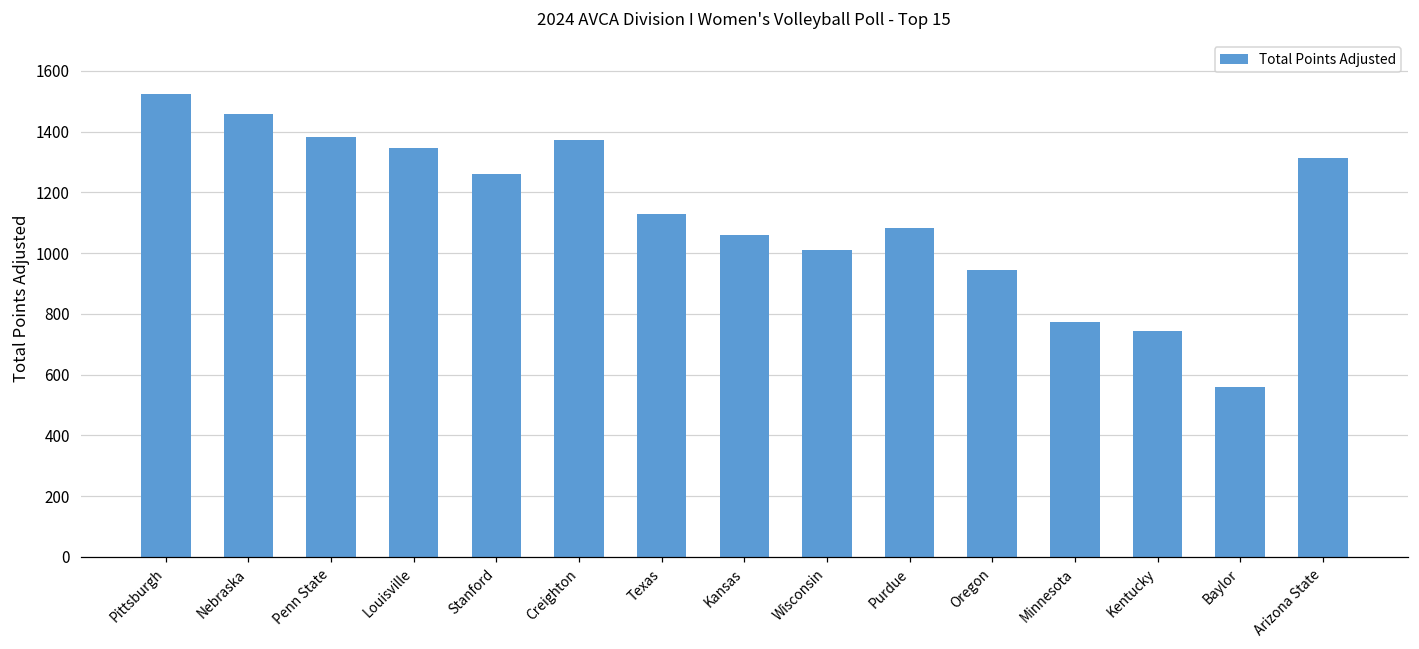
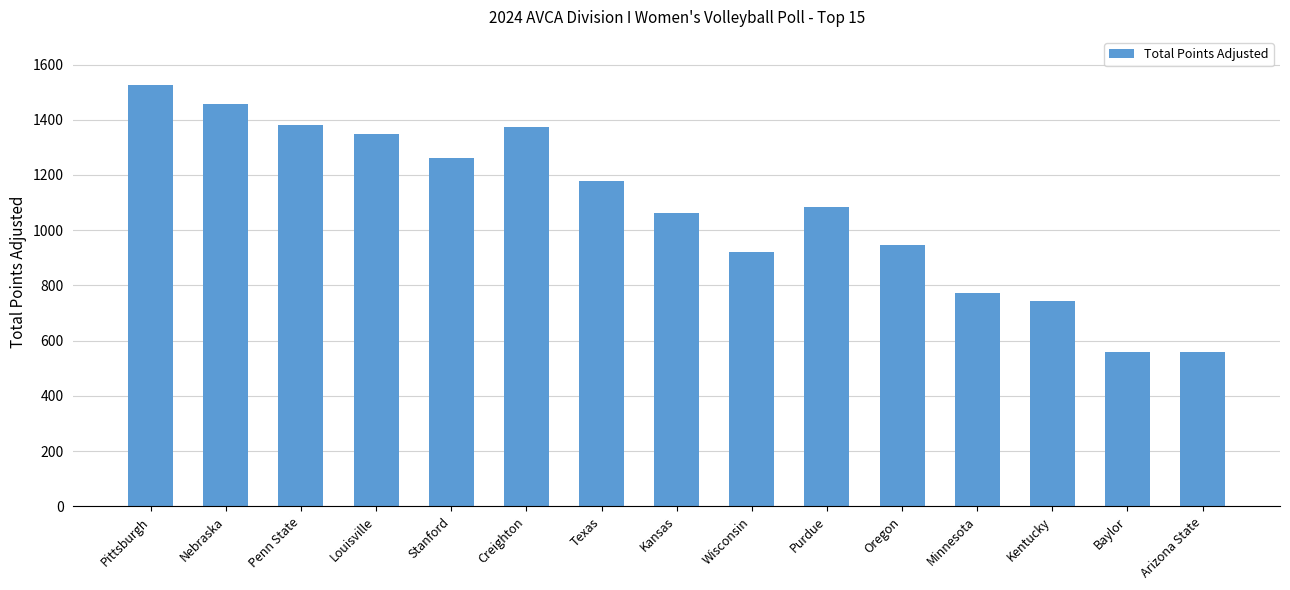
Texas: 1130 -> 1180
Wisconsin: 1010 -> 920
Arizona State: 1310 -> 560
